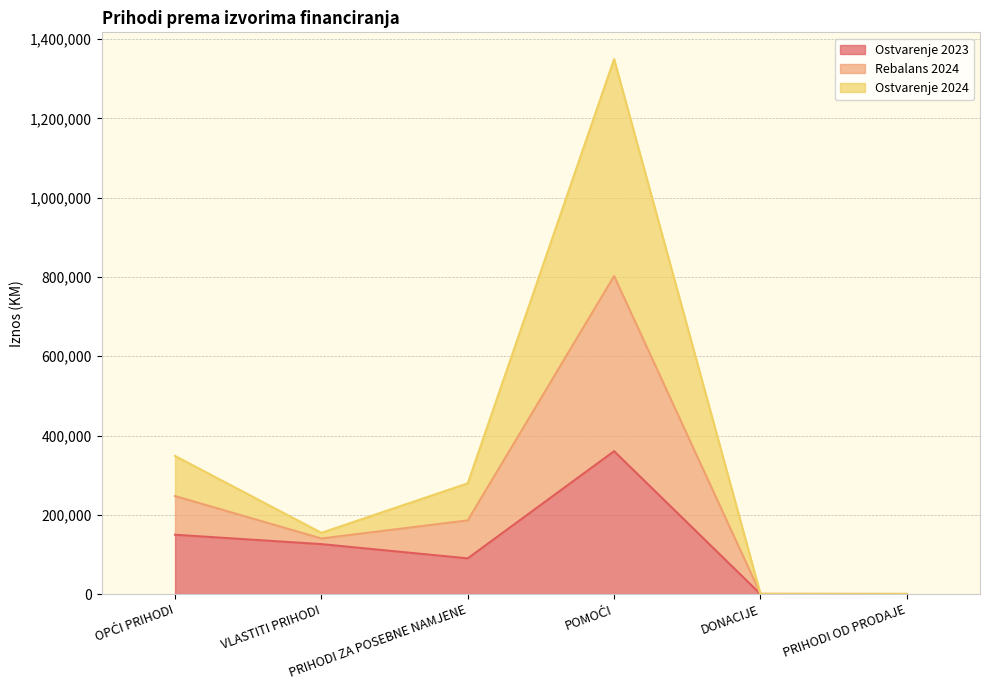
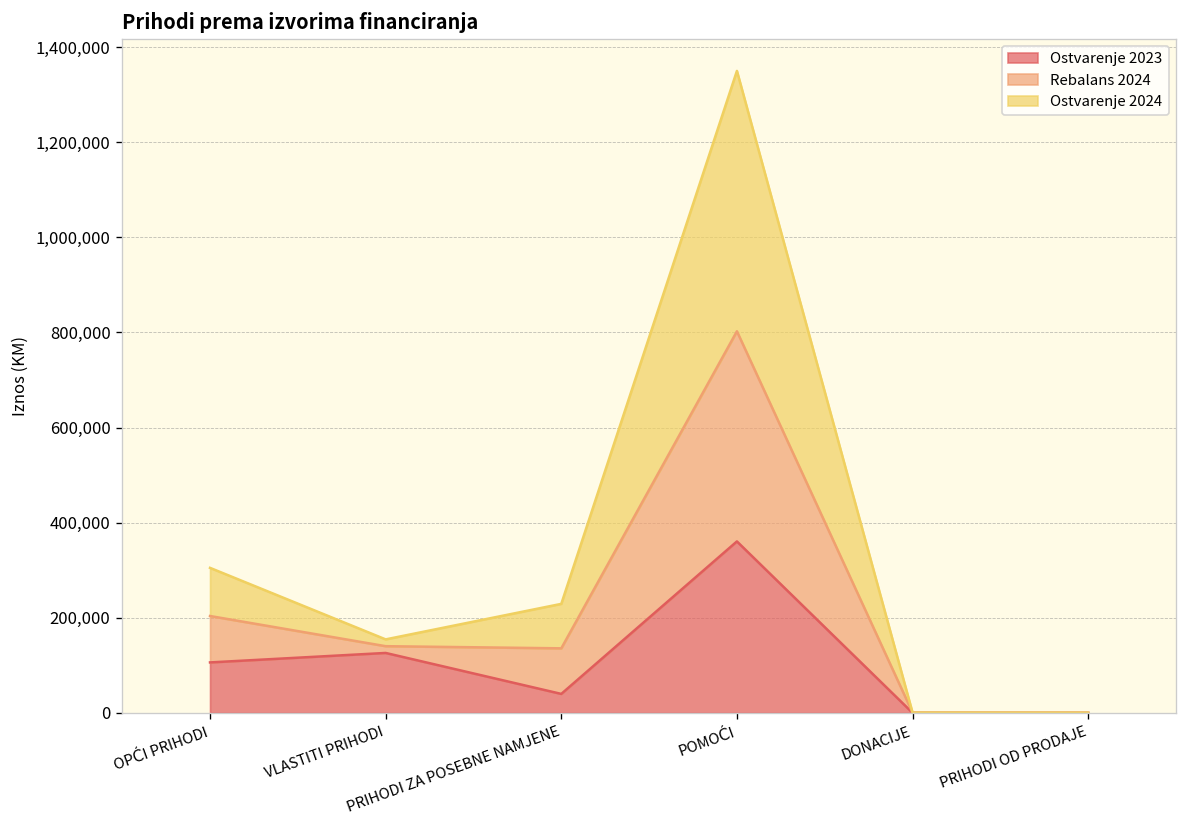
Ostvarenje 2023, OPĆI PRIHODI: 150,000 -> 110,000
Ostvarenje 2023, PRIHODI ZA POSEBNE NAMJENE: 90,000 -> 40,000
